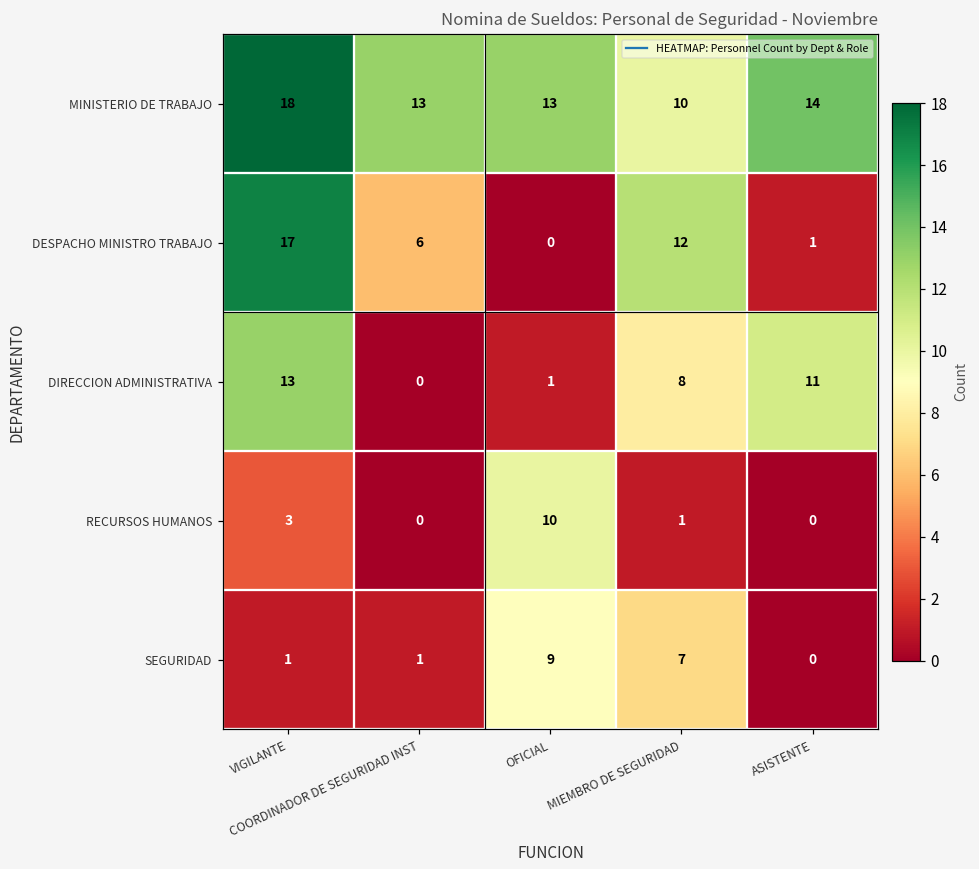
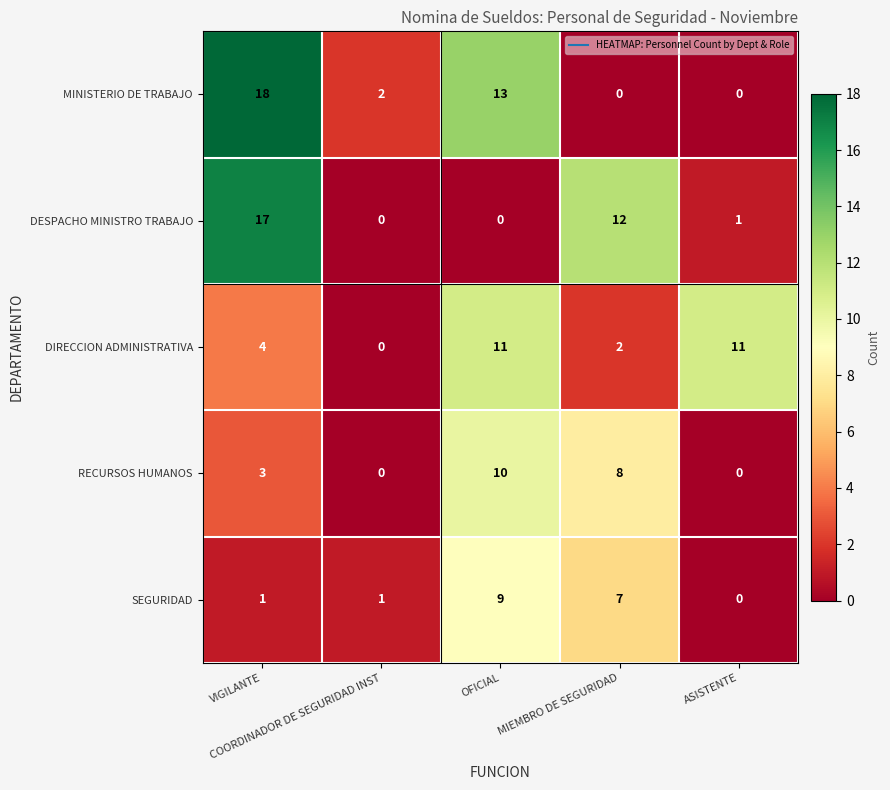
MINISTERIO DE TRABAJO, COORDINADOR DE SEGURIDAD INST: 13 -> 2
MINISTERIO DE TRABAJO, MIEMBRO DE SEGURIDAD: 10 -> 0
MINISTERIO DE TRABAJO, ASISTENTE: 14 -> 0
DESPACHO MINISTRO TRABAJO, COORDINADOR DE SEGURIDAD INST: 6 -> 0
DIRECCION ADMINISTRATIVA, VIGILANTE: 13 -> 4
DIRECCION ADMINISTRATIVA, OFICIAL: 1 -> 11
DIRECCION ADMINISTRATIVA, MIEMBRO DE SEGURIDAD: 8 -> 2
RECURSOS HUMANOS, MIEMBRO DE SEGURIDAD: 1 -> 8
